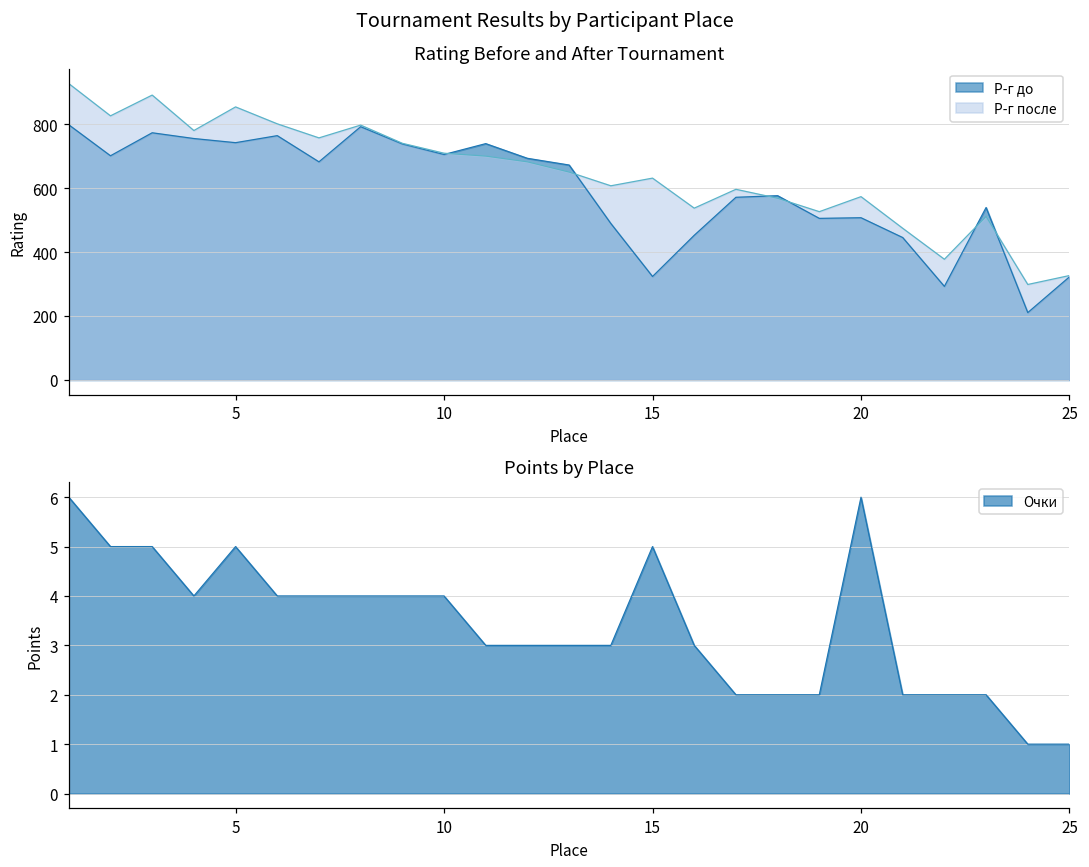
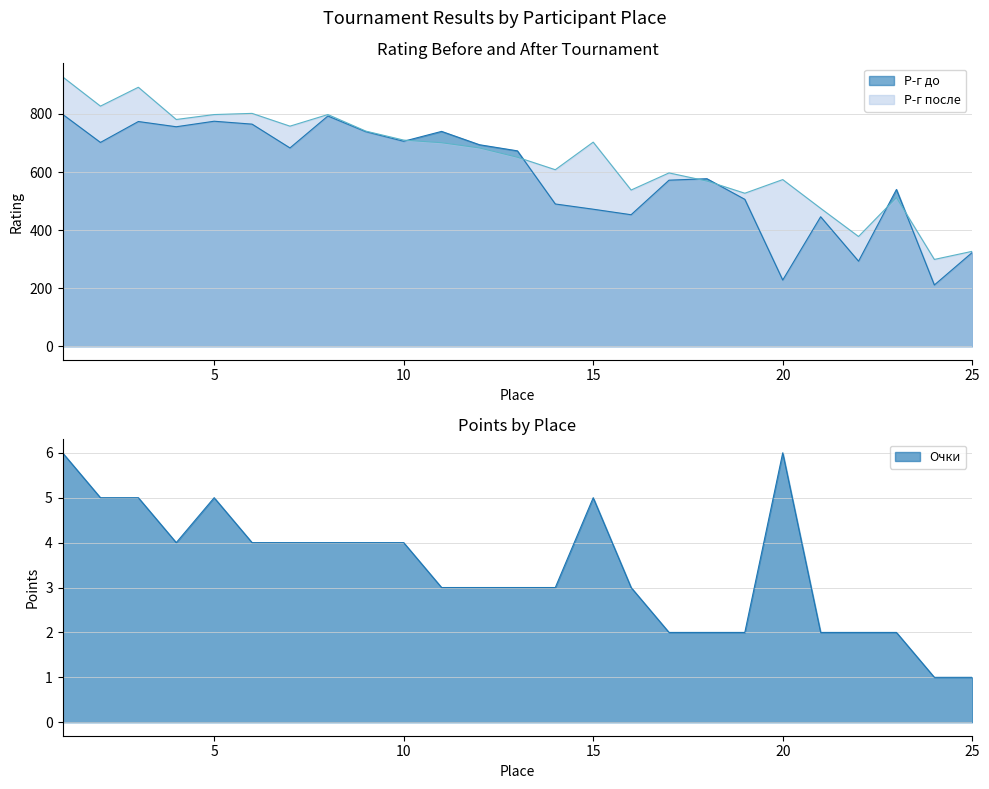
Rating Before and After Tournament, Р-г до, 5: 740 -> 780
Rating Before and After Tournament, Р-г после, 5: 860 -> 800
Rating Before and After Tournament, Р-г до, 15: 320 -> 470
Rating Before and After Tournament, Р-г после, 15: 630 -> 700
Rating Before and After Tournament, Р-г до, 20: 510 -> 230
